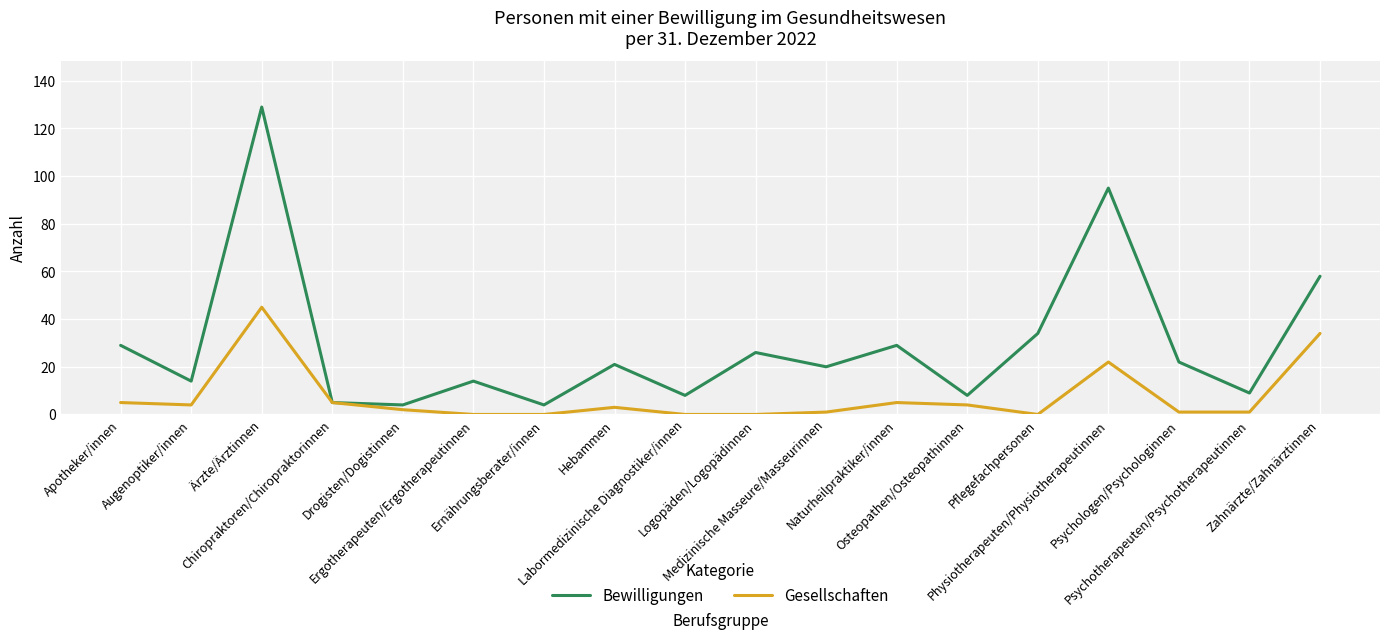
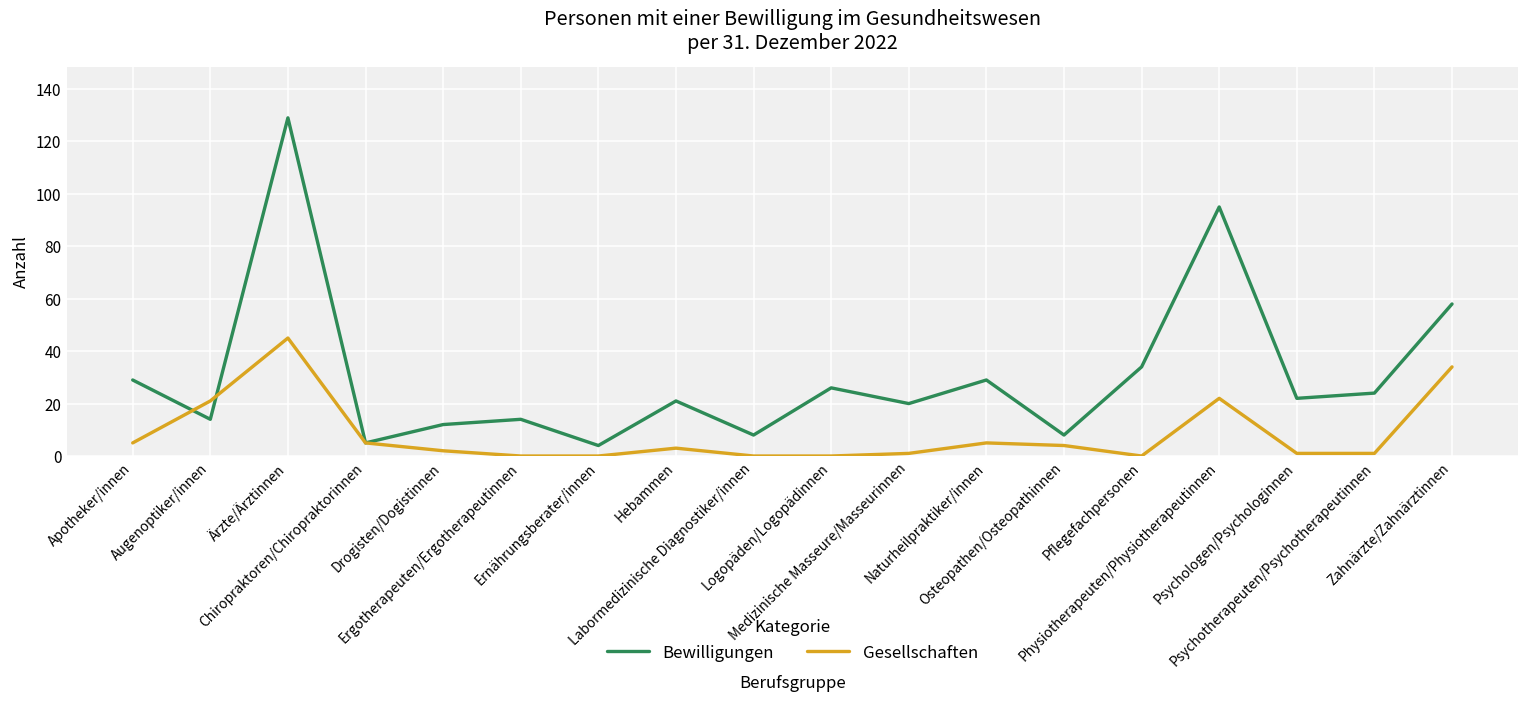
Gesellschaften, Augenoptiker/innen: 4 -> 21
Bewilligungen, Drogisten/Dogistinnen: 4 -> 12
Bewilligungen, Psychotherapeuten/Psychotherapeutinnen: 9 -> 24
